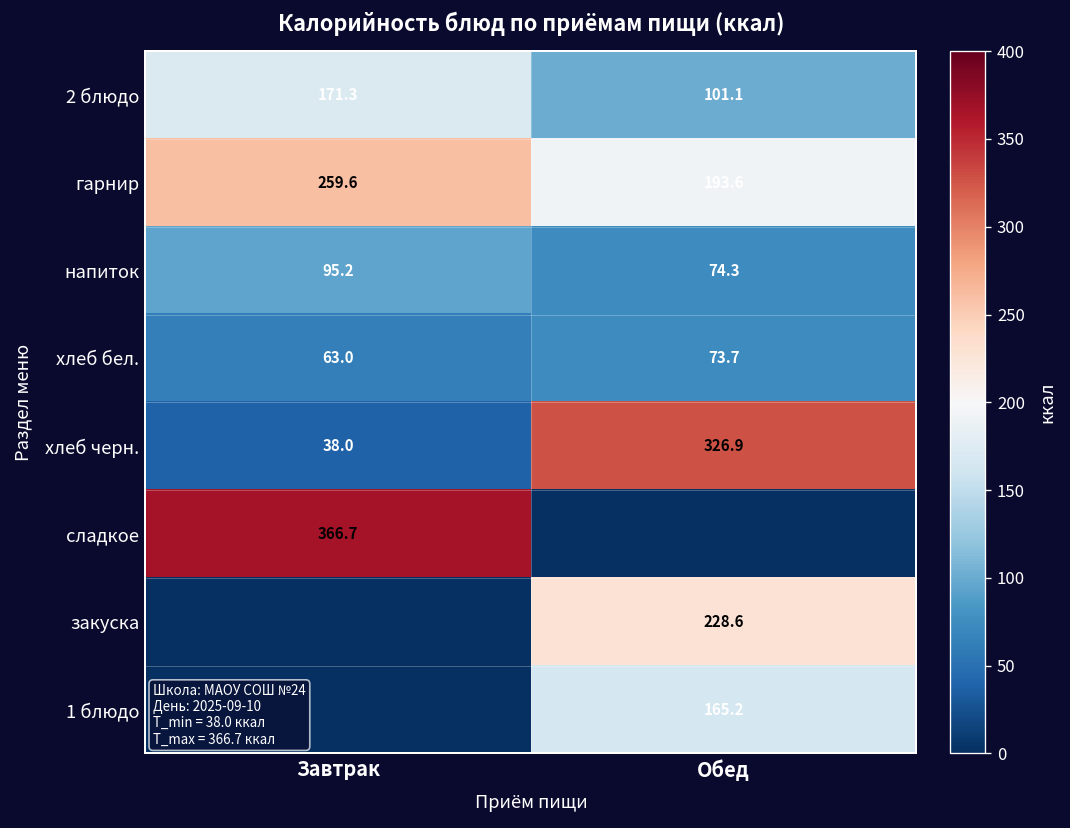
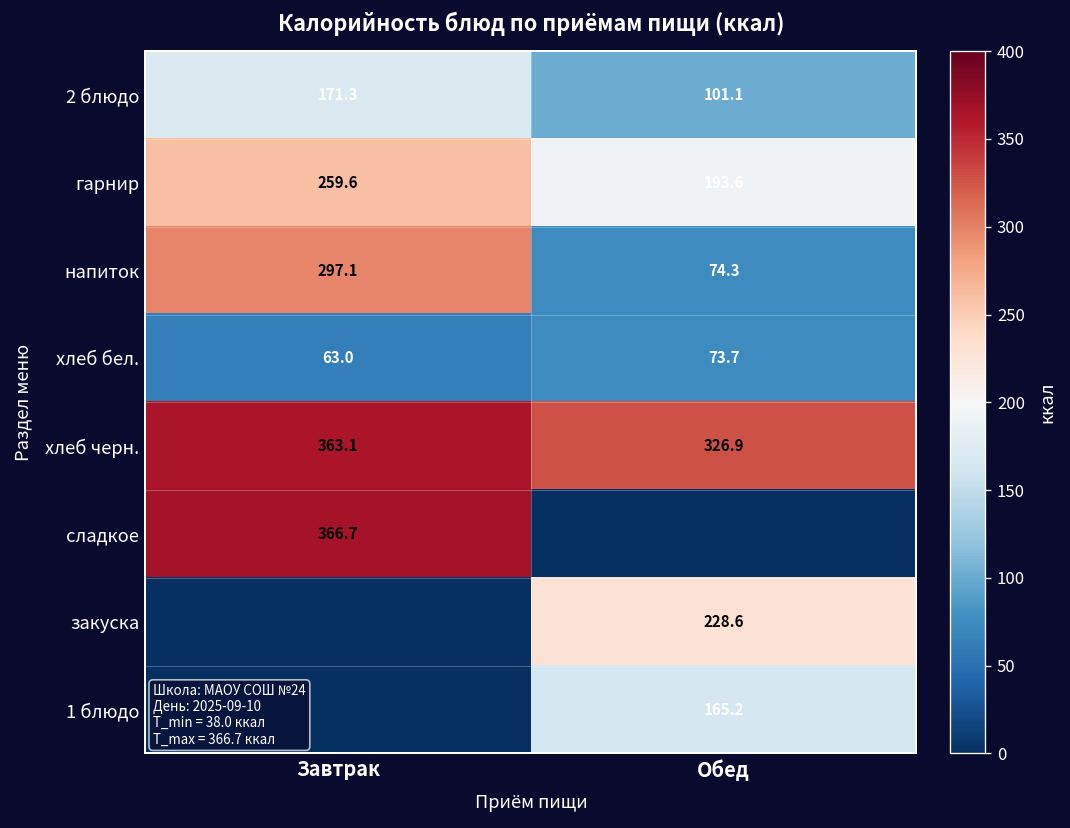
напиток, Завтрак: 95.2 -> 297.1
хлеб черн., Завтрак: 38.0 -> 363.1
